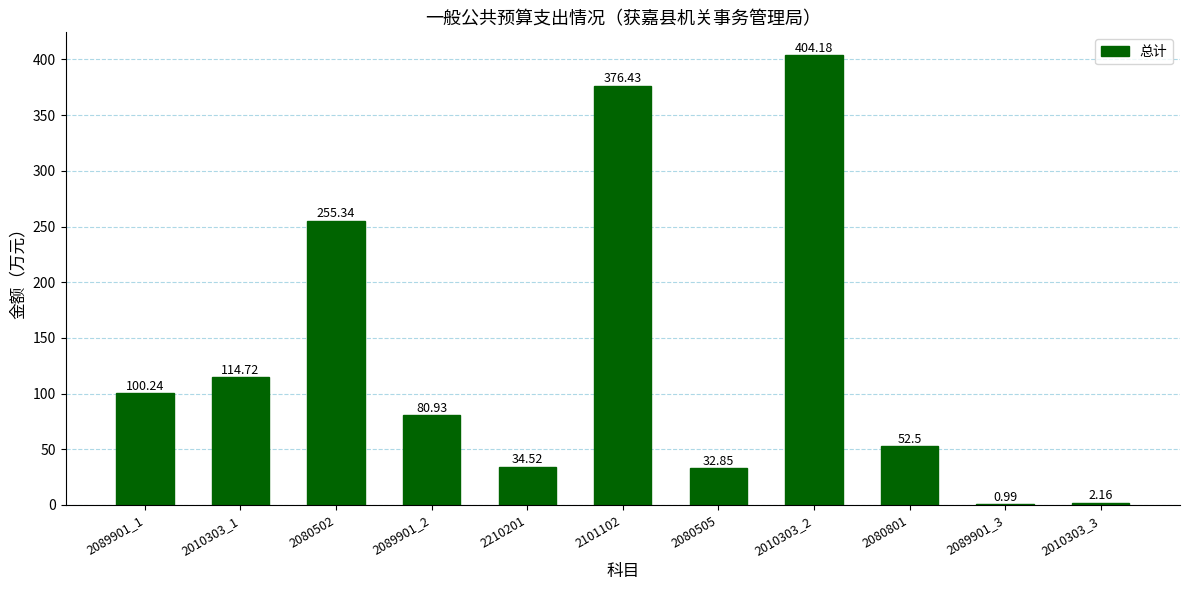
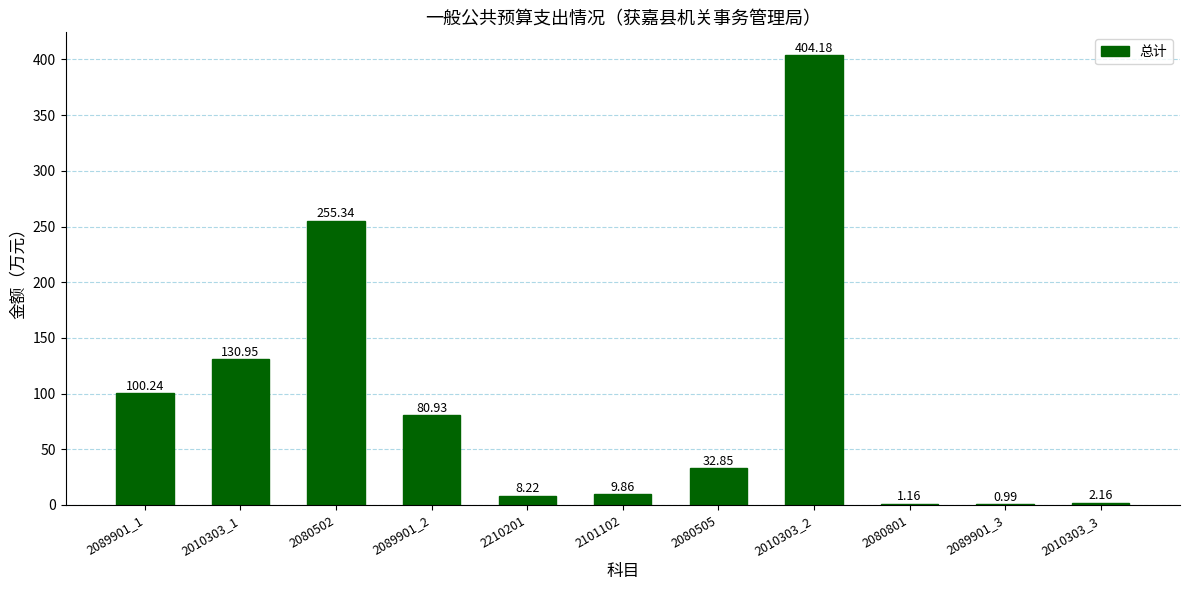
2010303_1: 114.72 -> 130.95
2210201: 34.52 -> 8.22
2101102: 376.43 -> 9.86
2080801: 52.5 -> 1.16
